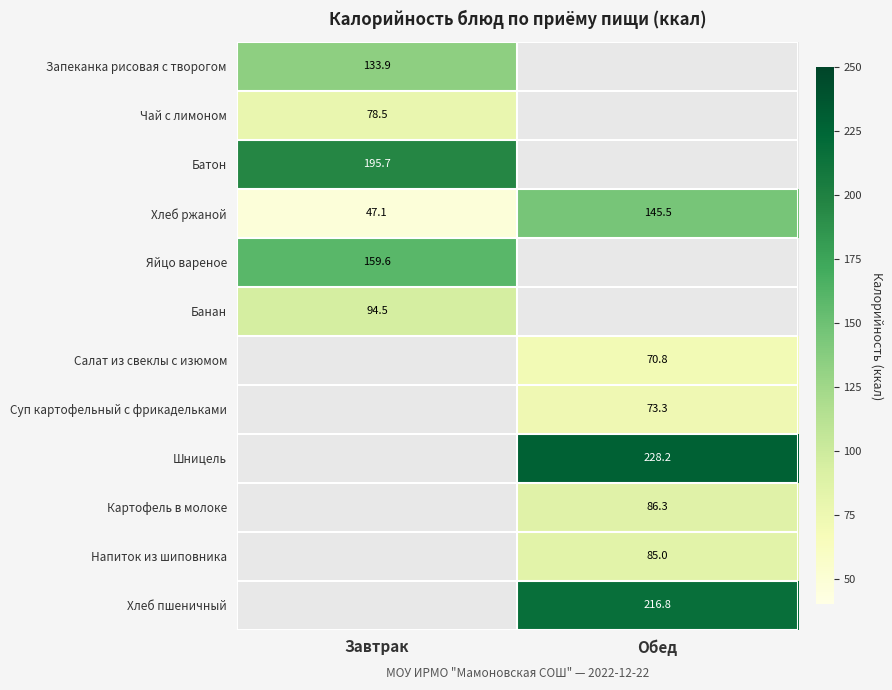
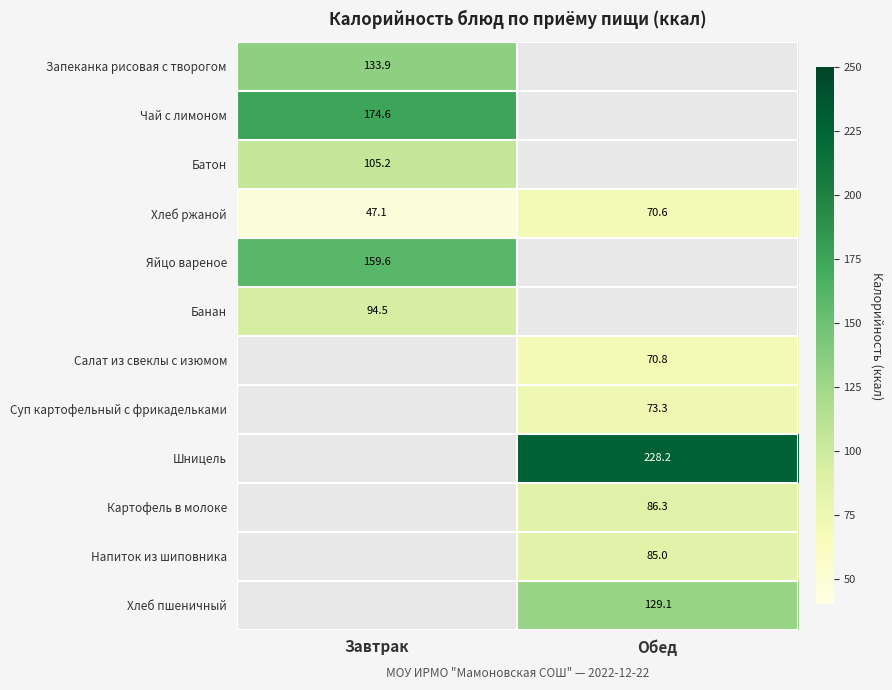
Чай с лимоном, Завтрак: 78.5 -> 174.6
Батон, Завтрак: 195.7 -> 105.2
Хлеб ржаной, Обед: 145.5 -> 70.6
Хлеб пшеничный, Обед: 216.8 -> 129.1
